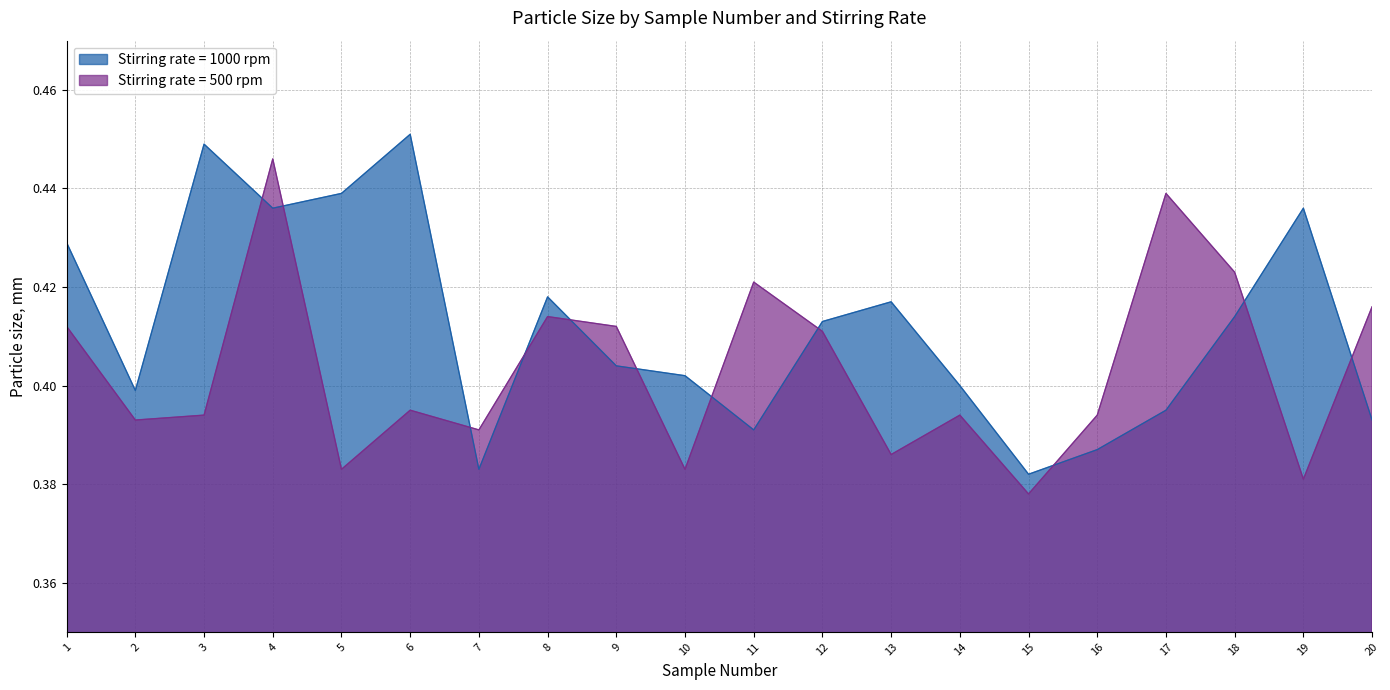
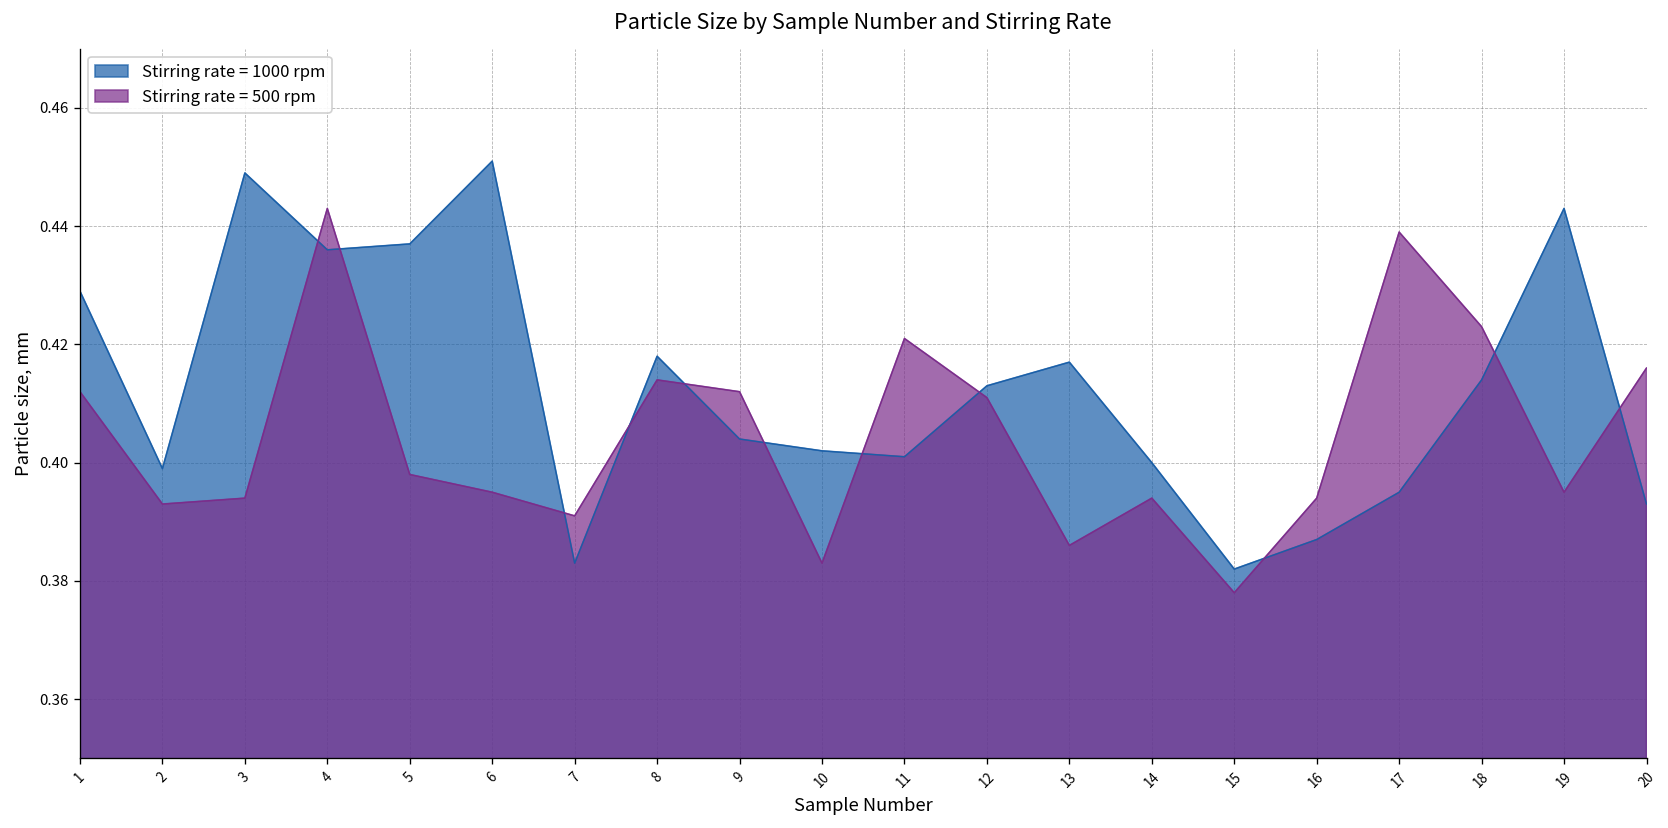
Stirring rate = 500 rpm, 4: 0.446 -> 0.443
Stirring rate = 1000 rpm, 5: 0.439 -> 0.437
Stirring rate = 500 rpm, 5: 0.383 -> 0.398
Stirring rate = 1000 rpm, 11: 0.391 -> 0.401
Stirring rate = 1000 rpm, 19: 0.436 -> 0.443
Stirring rate = 500 rpm, 19: 0.381 -> 0.395
